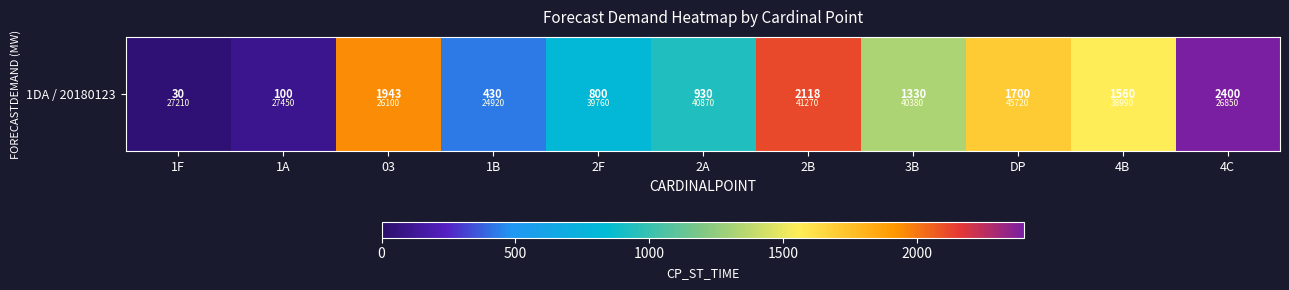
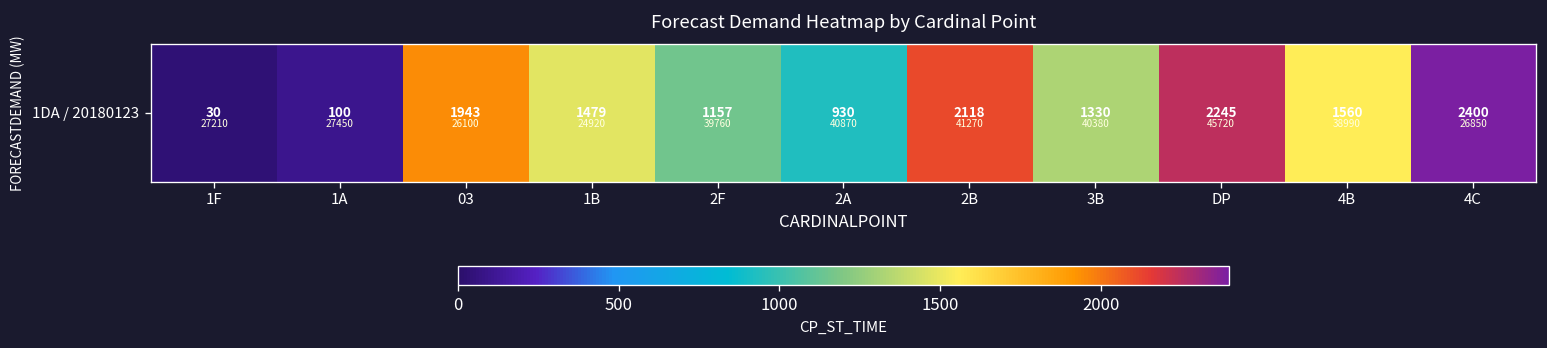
1DA / 20180123, 1B: 430 -> 1479
1DA / 20180123, 2F: 800 -> 1157
1DA / 20180123, DP: 1700 -> 2245
